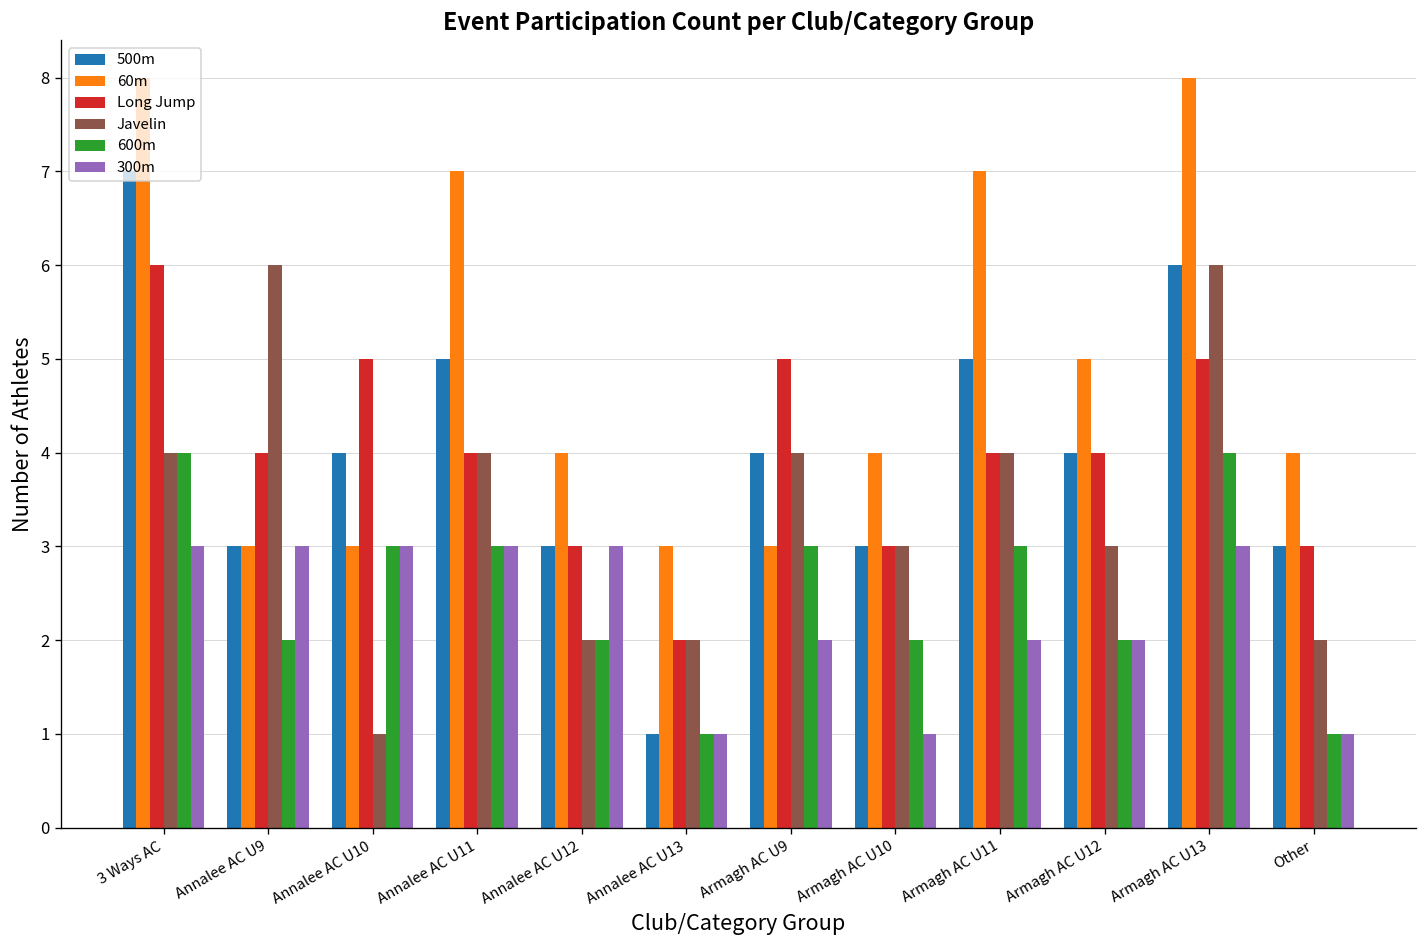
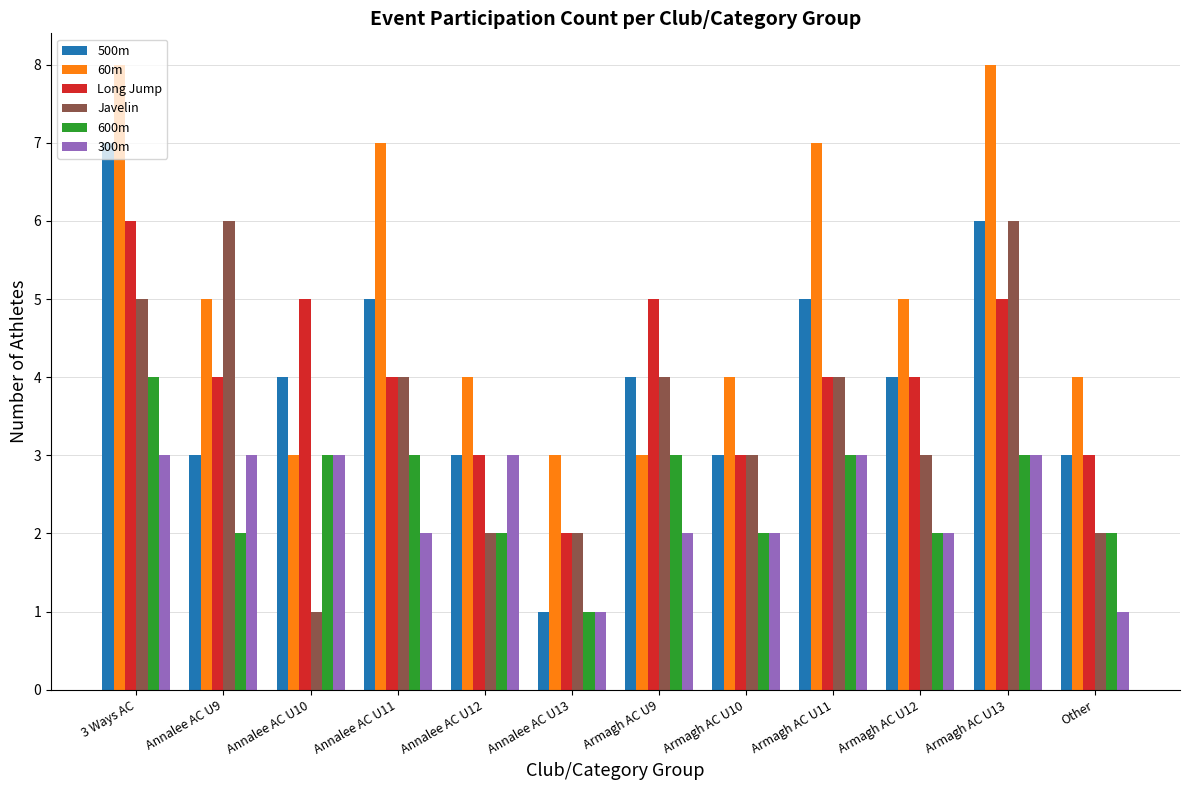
Javelin, 3 Ways AC: 4 -> 5
60m, Annalee AC U9: 3 -> 5
300m, Annalee AC U11: 3 -> 2
300m, Armagh AC U10: 1 -> 2
300m, Armagh AC U11: 2 -> 3
600m, Armagh AC U13: 4 -> 3
600m, Other: 1 -> 2
